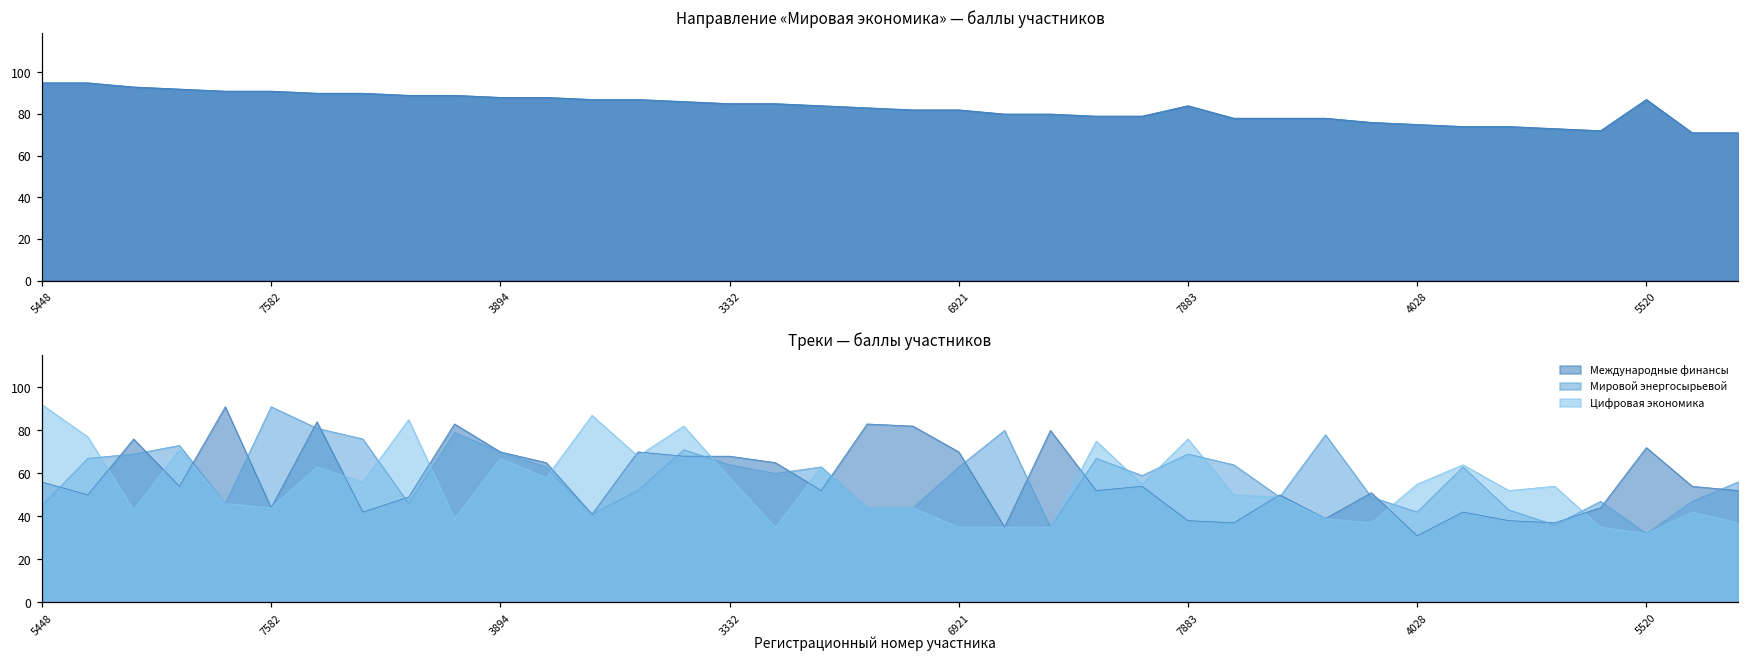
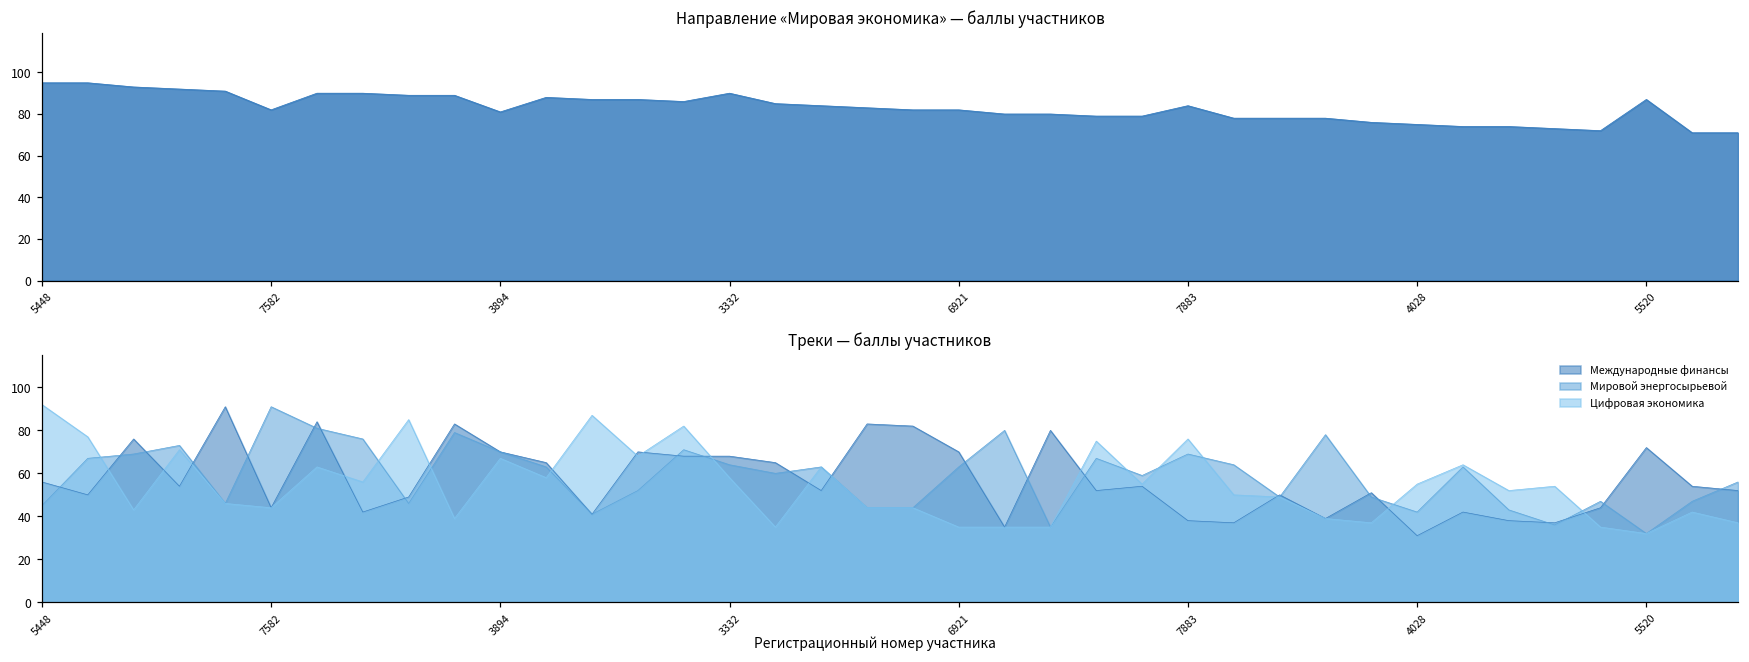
Направление «Мировая экономика» — баллы участников, 7582: 91 -> 82
Направление «Мировая экономика» — баллы участников, 3894: 88 -> 81
Направление «Мировая экономика» — баллы участников, 3332: 85 -> 90
